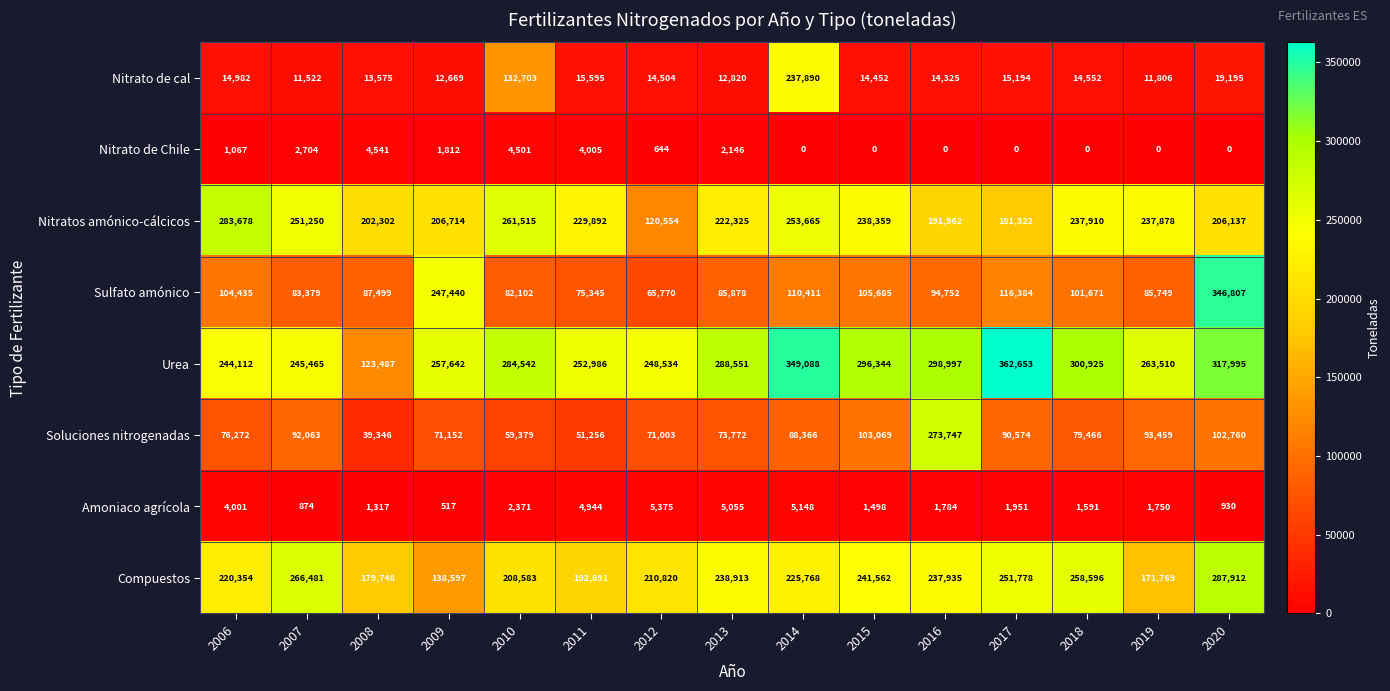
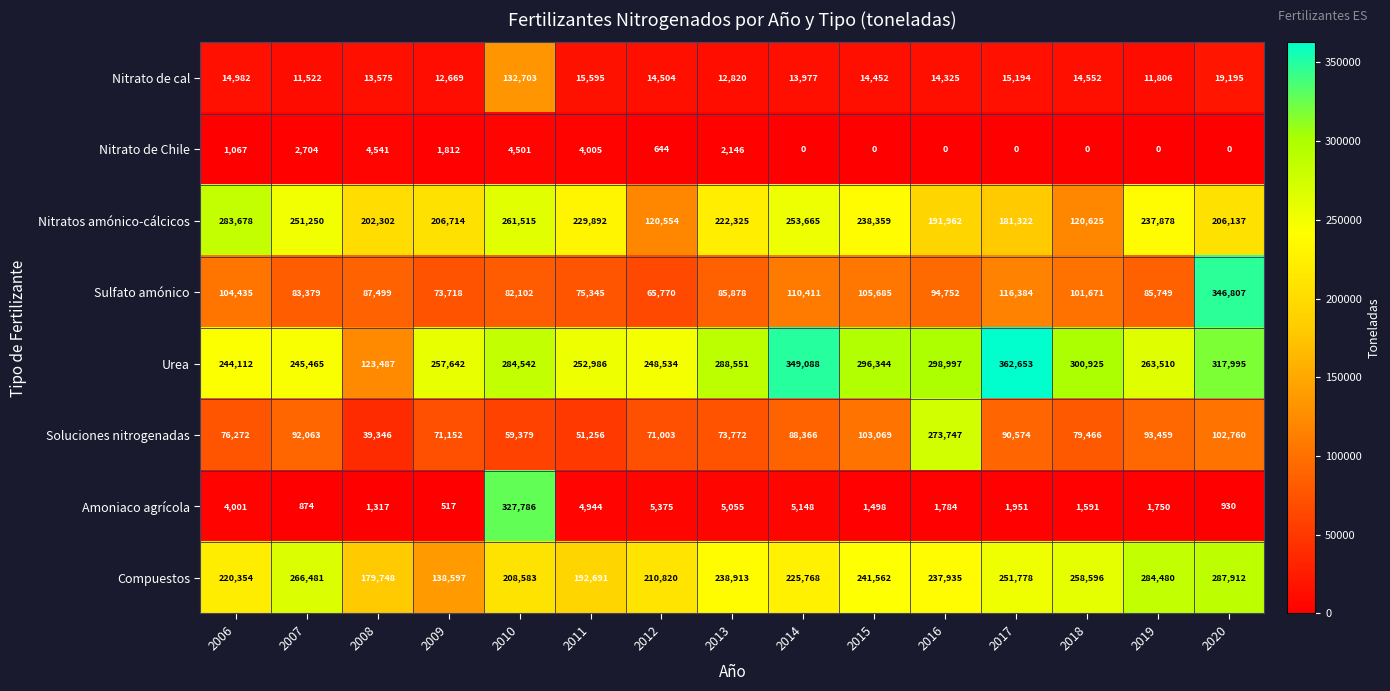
Nitrato de cal, 2014: 237,890 -> 13,977
Nitratos amónico-cálcicos, 2018: 237,910 -> 120,625
Sulfato amónico, 2009: 247,440 -> 73,718
Amoniaco agrícola, 2010: 2,371 -> 327,786
Compuestos, 2019: 171,769 -> 284,480
